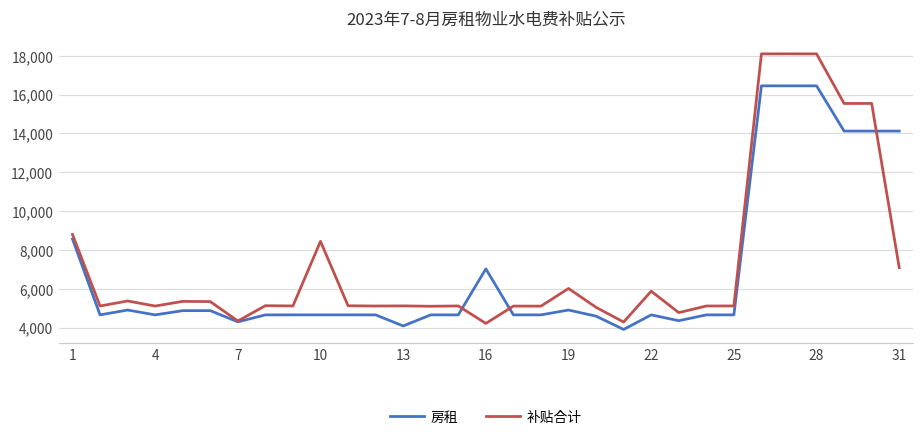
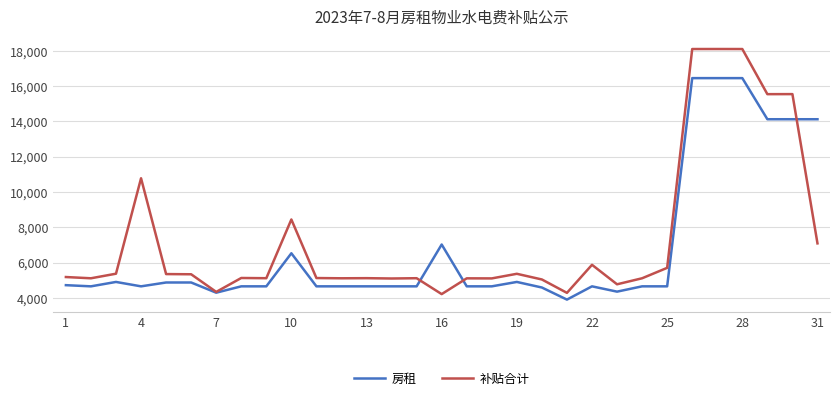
房租, 1: 8,600 -> 4,700
补贴合计, 1: 8,800 -> 5,200
补贴合计, 4: 5,100 -> 10,800
房租, 10: 4,700 -> 6,500
房租, 13: 4,100 -> 4,700
补贴合计, 19: 6,000 -> 5,400
补贴合计, 25: 5,100 -> 5,700
